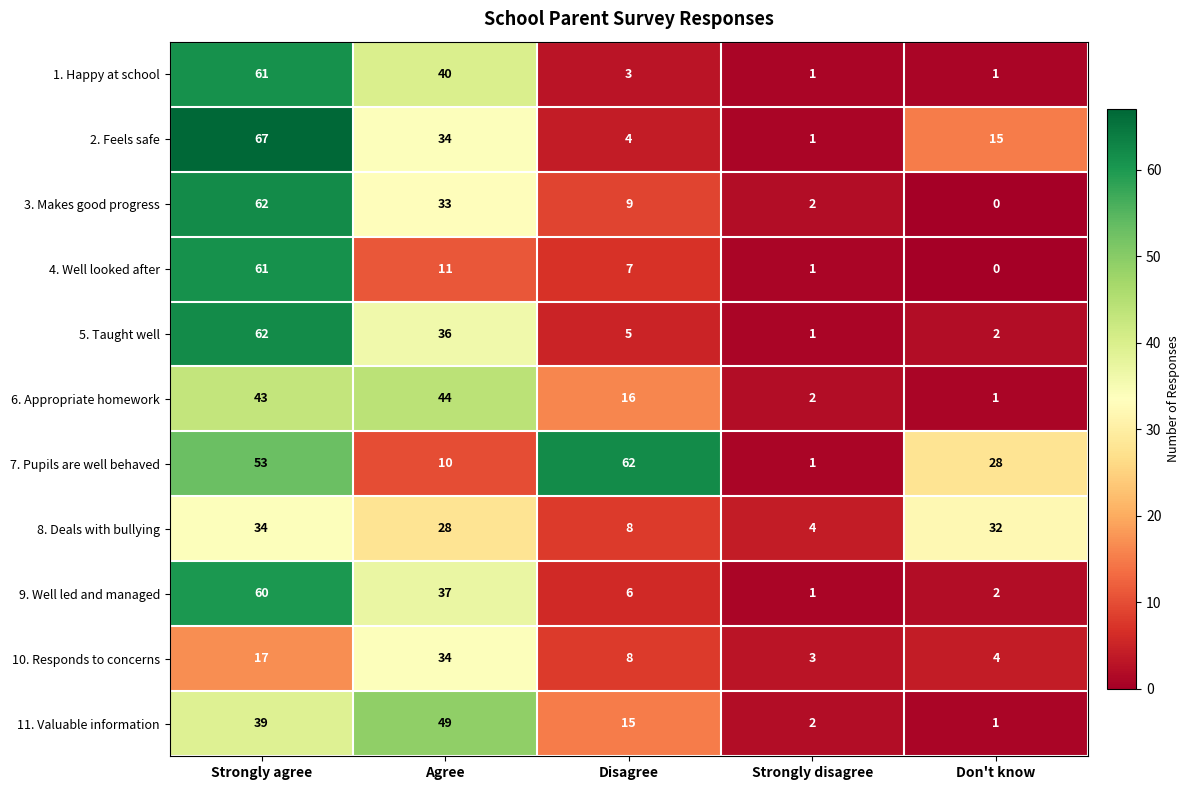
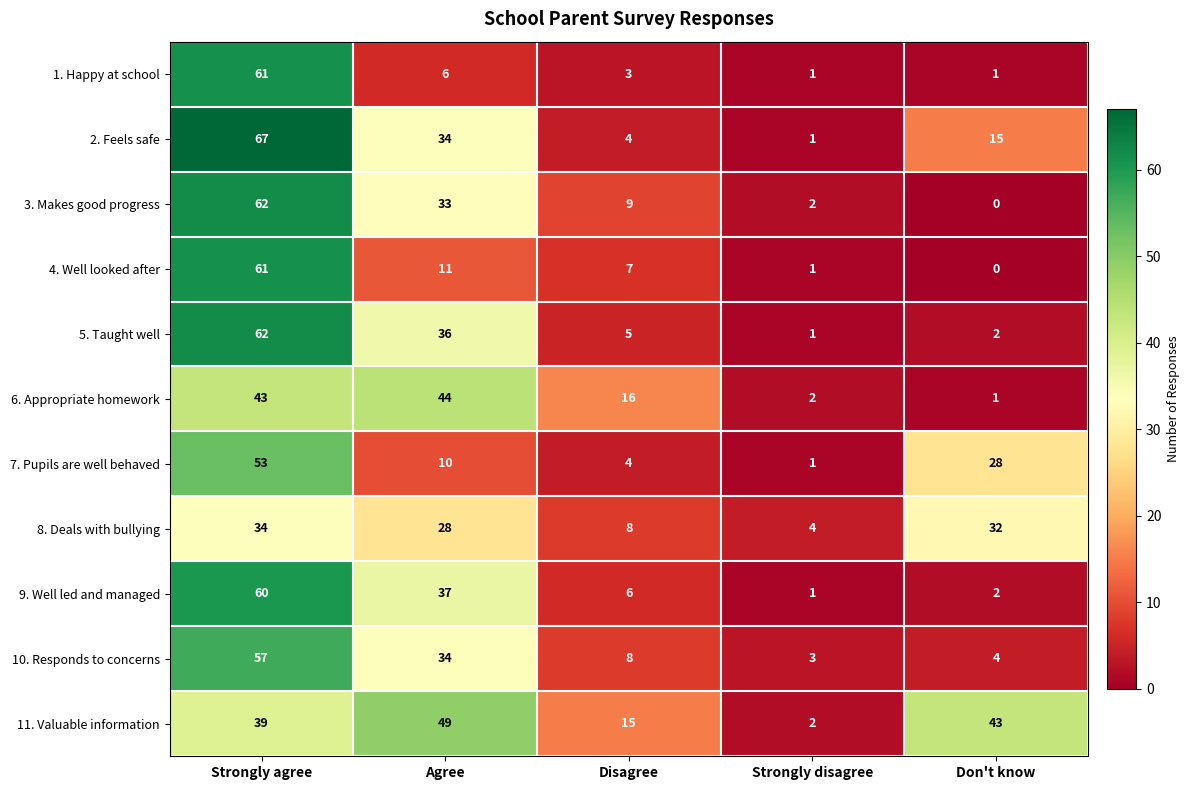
1. Happy at school, Agree: 40 -> 6
7. Pupils are well behaved, Disagree: 62 -> 4
10. Responds to concerns, Strongly agree: 17 -> 57
11. Valuable information, Don't know: 1 -> 43
